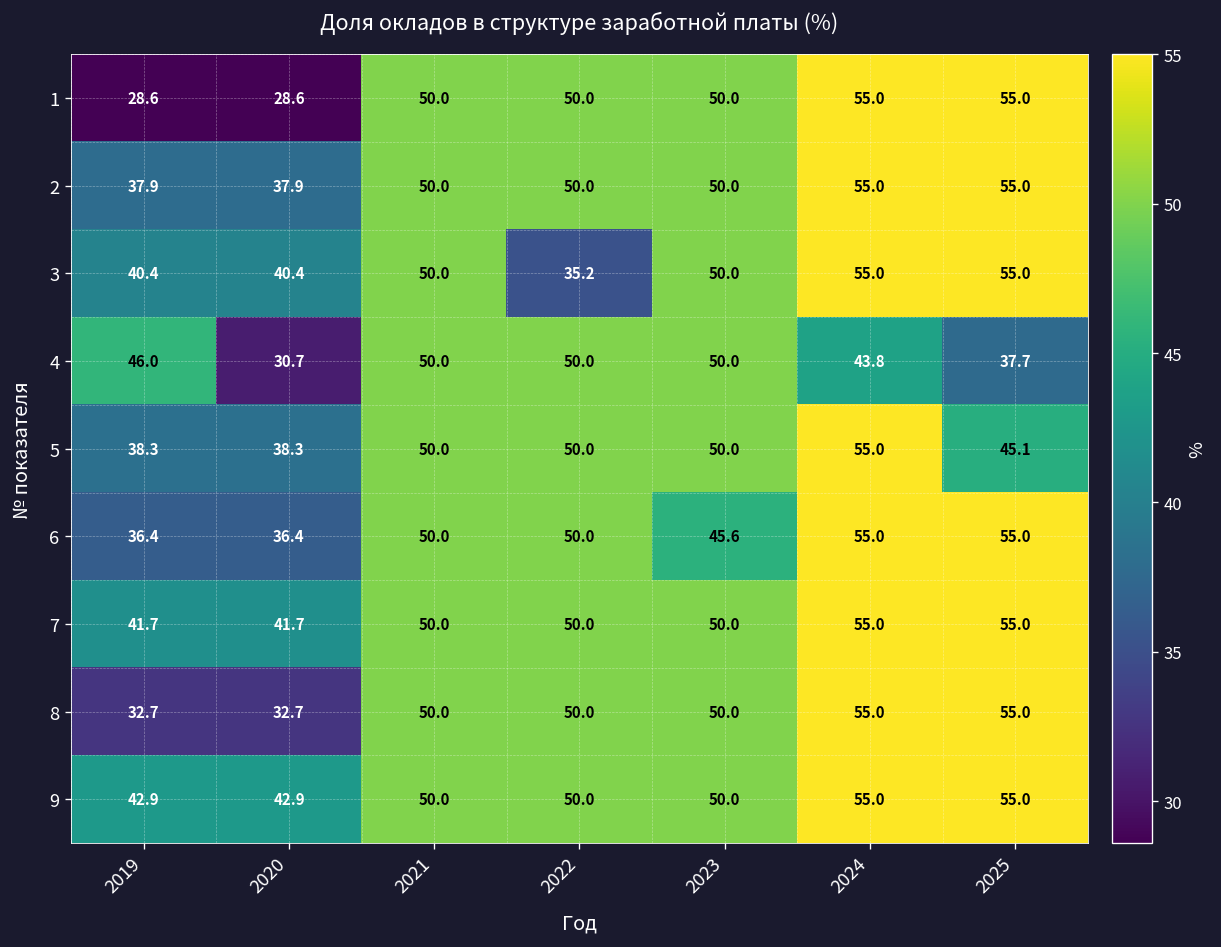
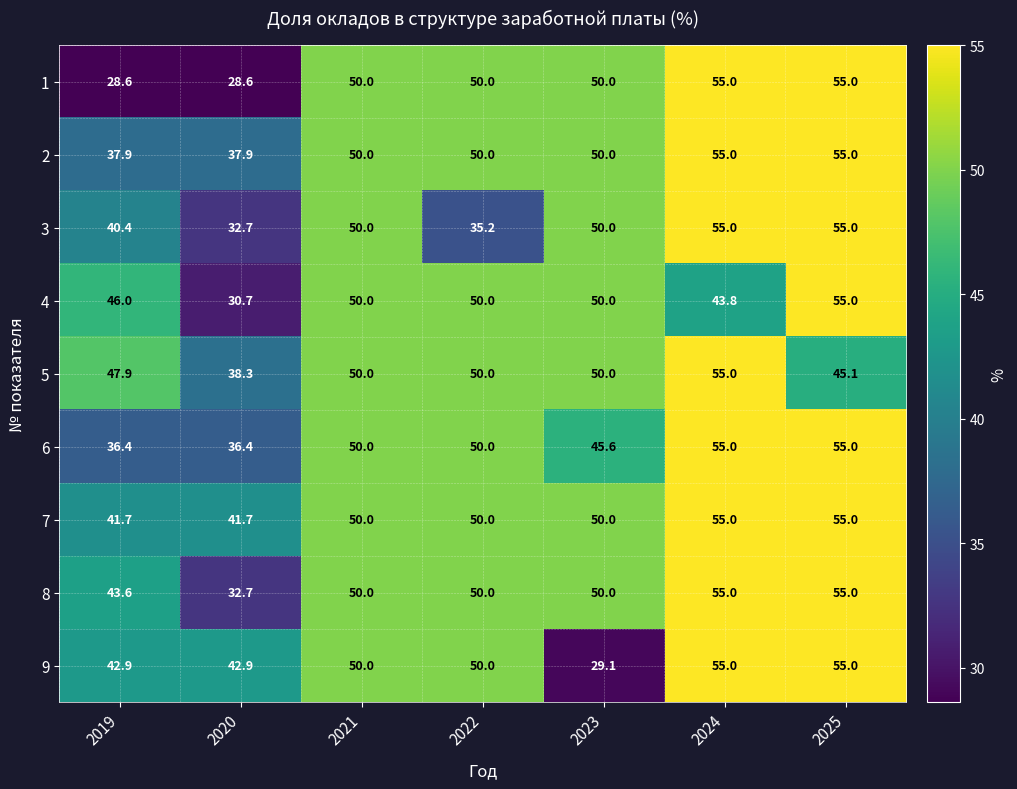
3, 2020: 40.4 -> 32.7
4, 2025: 37.7 -> 55.0
5, 2019: 38.3 -> 47.9
8, 2019: 32.7 -> 43.6
9, 2023: 50.0 -> 29.1
